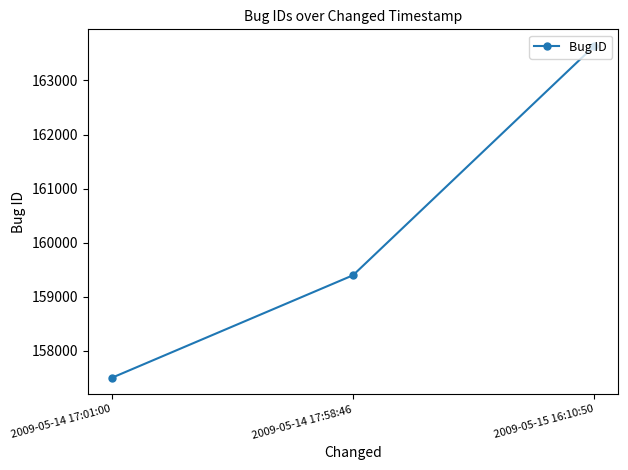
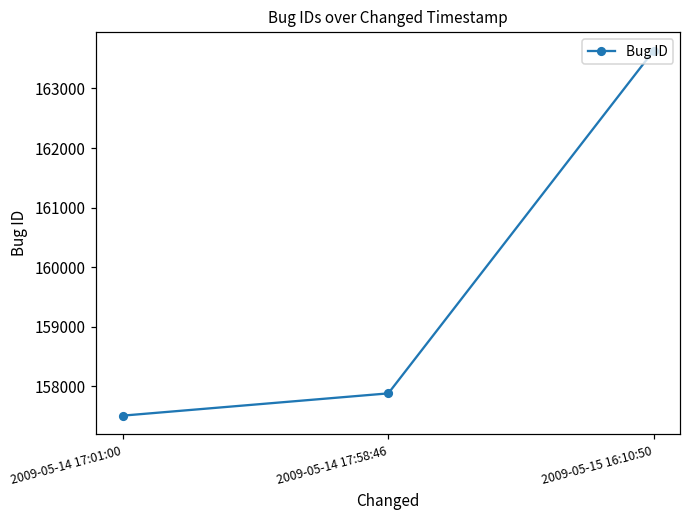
2009-05-14 17:58:46: 159400 -> 157900
